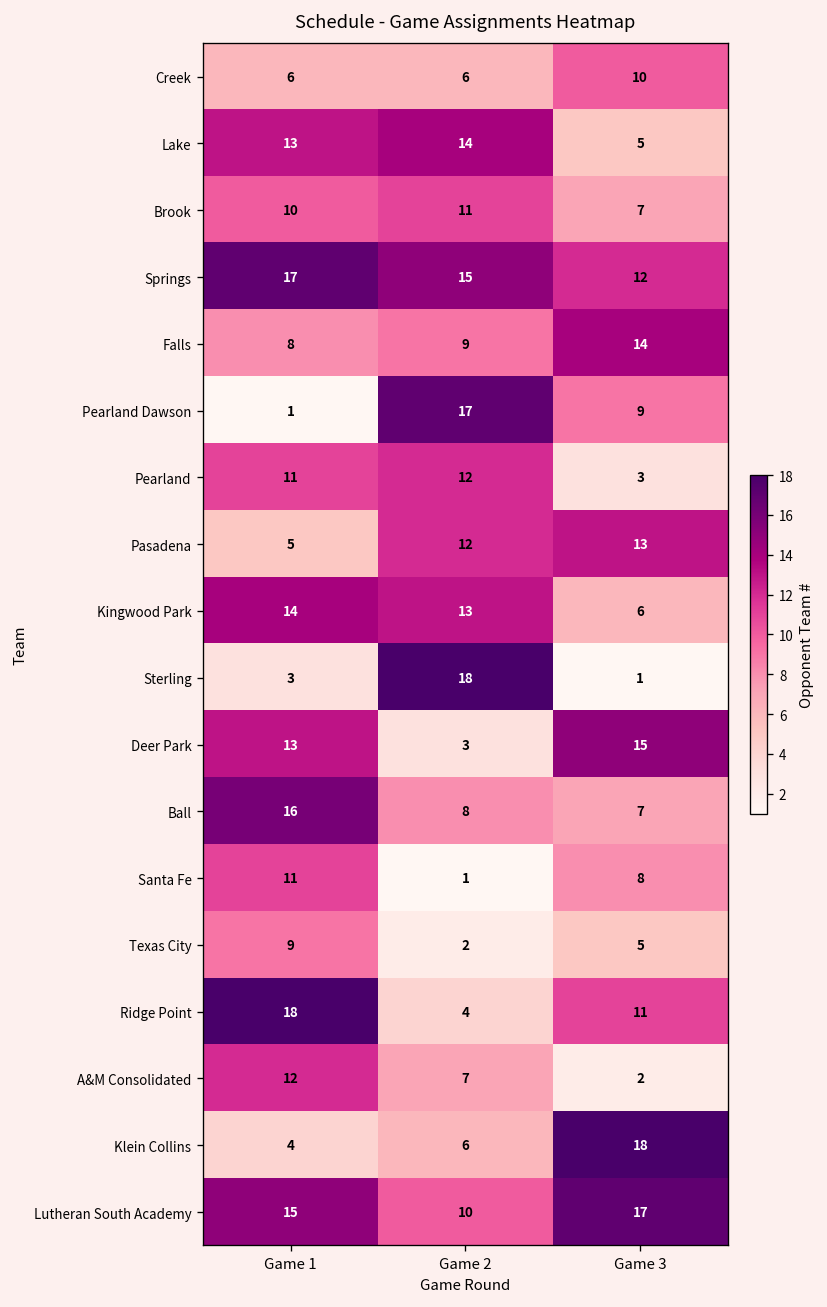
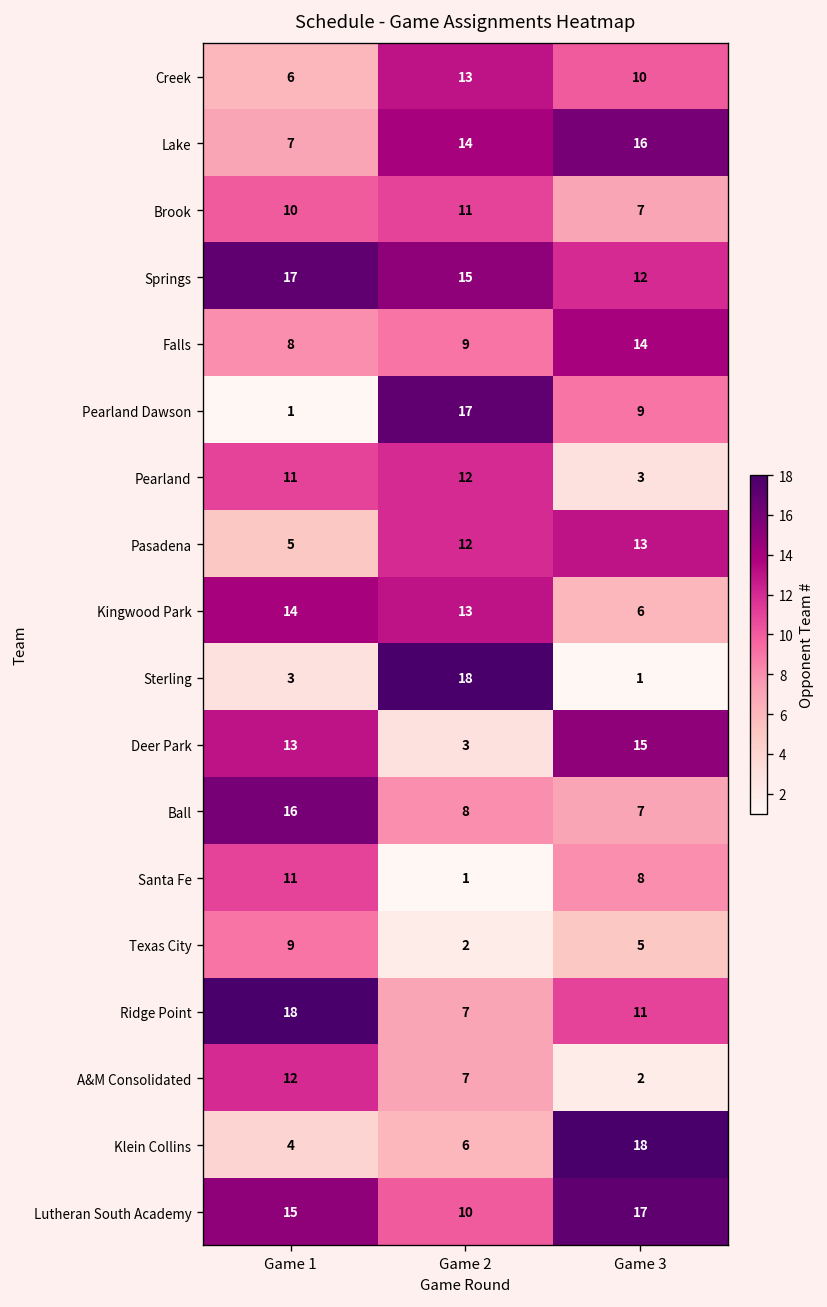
Creek, Game 2: 6 -> 13
Lake, Game 1: 13 -> 7
Lake, Game 3: 5 -> 16
Ridge Point, Game 2: 4 -> 7
